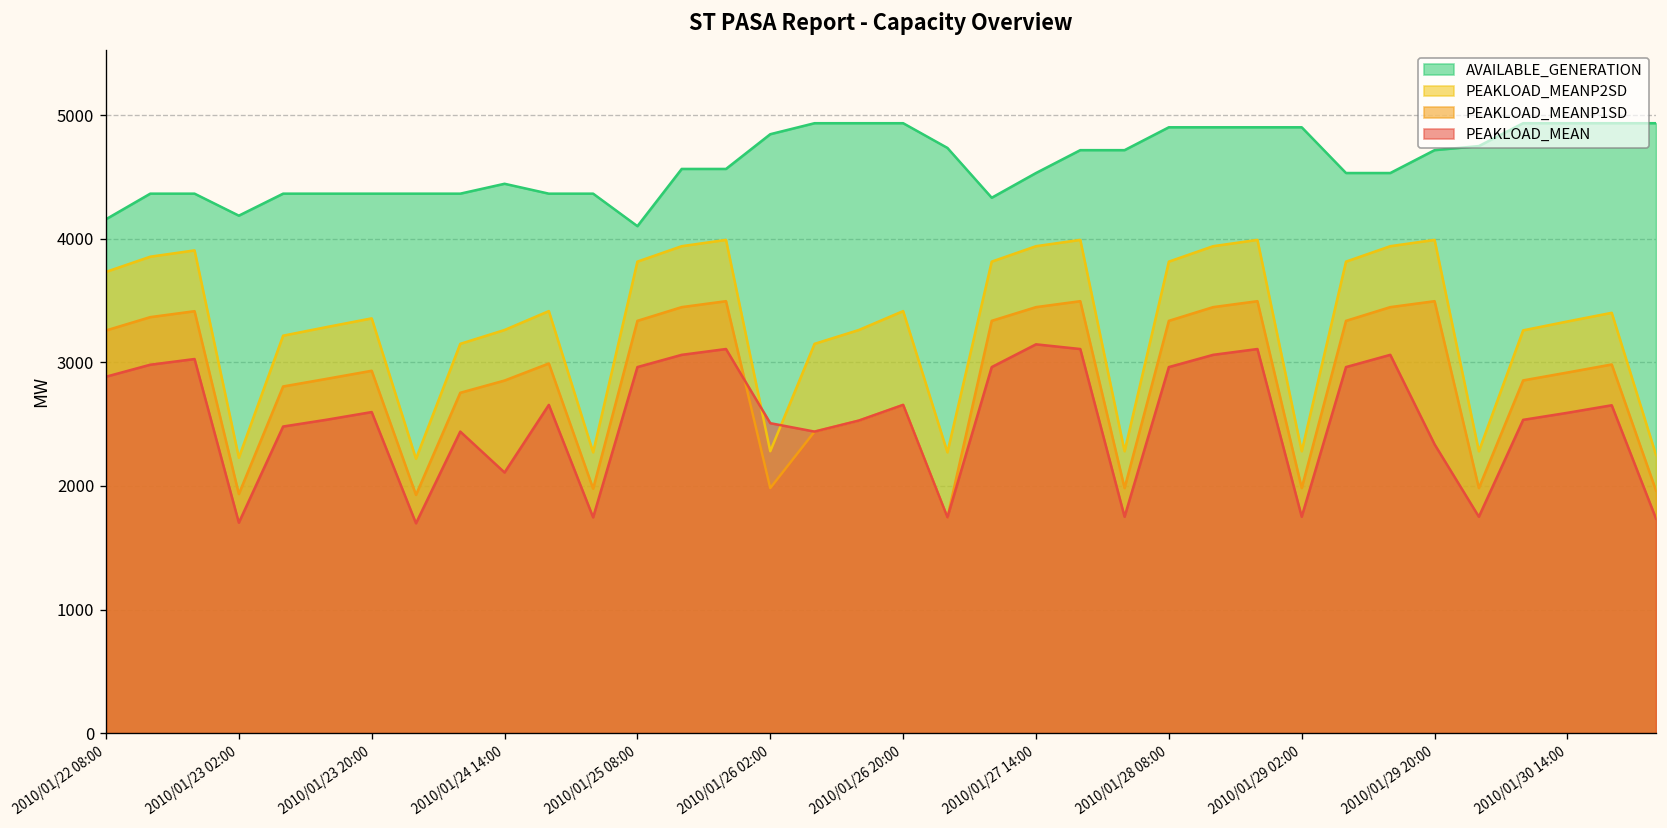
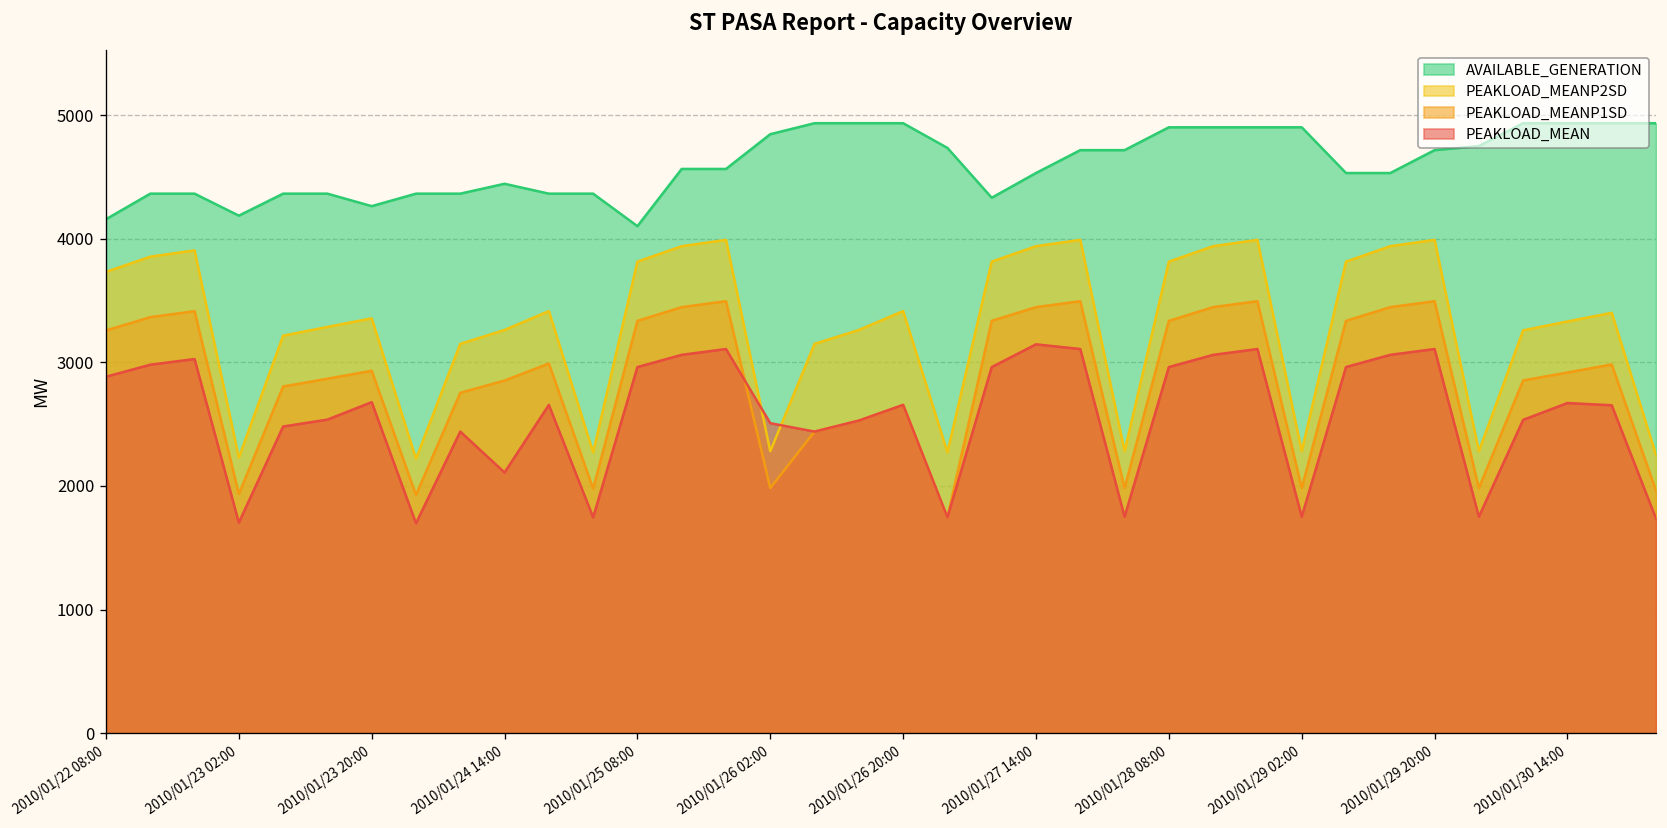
AVAILABLE_GENERATION, 2010/01/23 20:00: 4370 -> 4260
PEAKLOAD_MEAN, 2010/01/23 20:00: 2600 -> 2680
PEAKLOAD_MEAN, 2010/01/29 20:00: 2340 -> 3110
PEAKLOAD_MEAN, 2010/01/30 14:00: 2590 -> 2670
